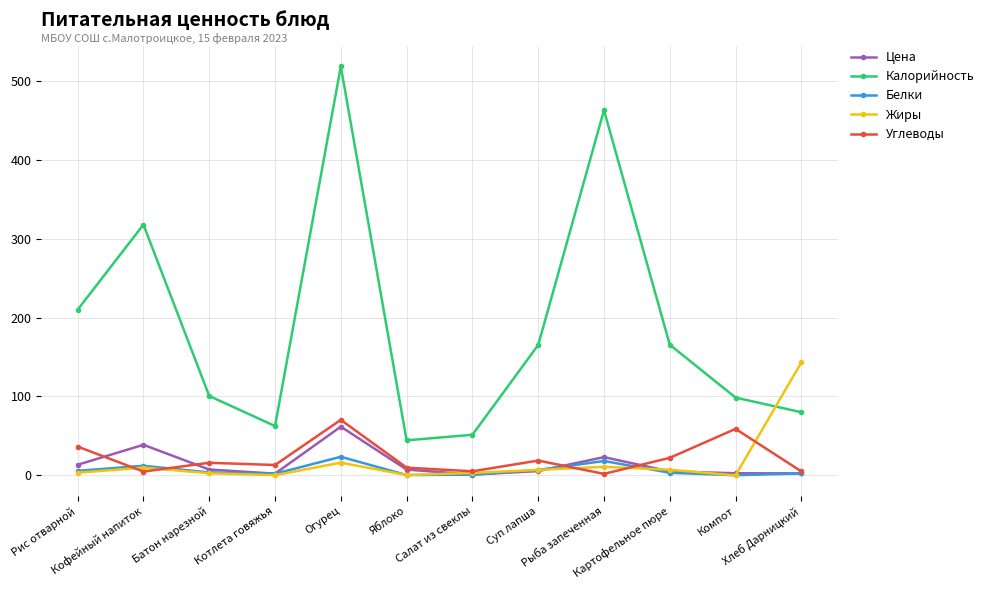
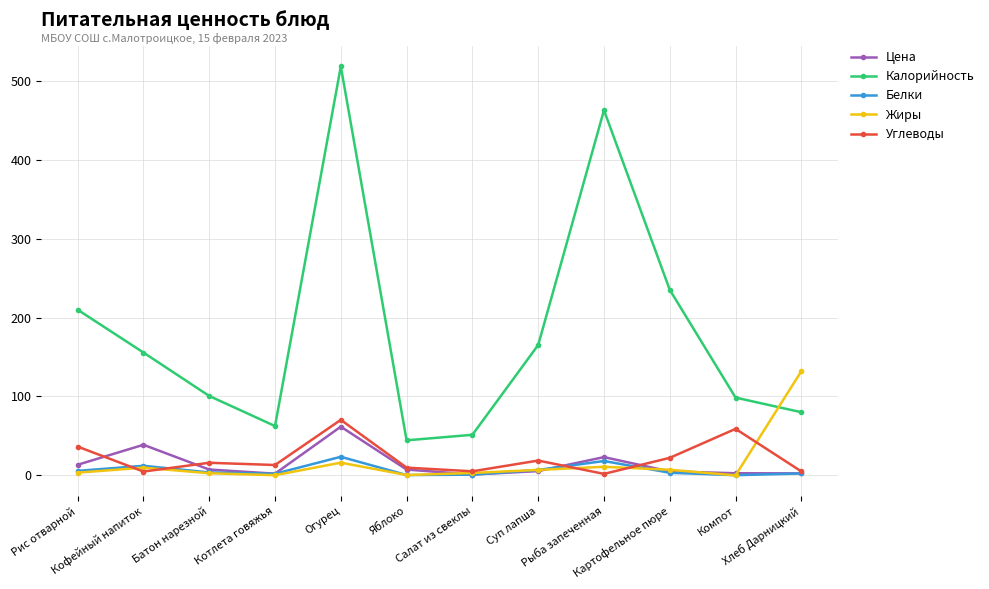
Калорийность, Кофейный напиток: 320 -> 160
Калорийность, Картофельное пюре: 170 -> 240
Жиры, Хлеб Дарницкий: 140 -> 130
